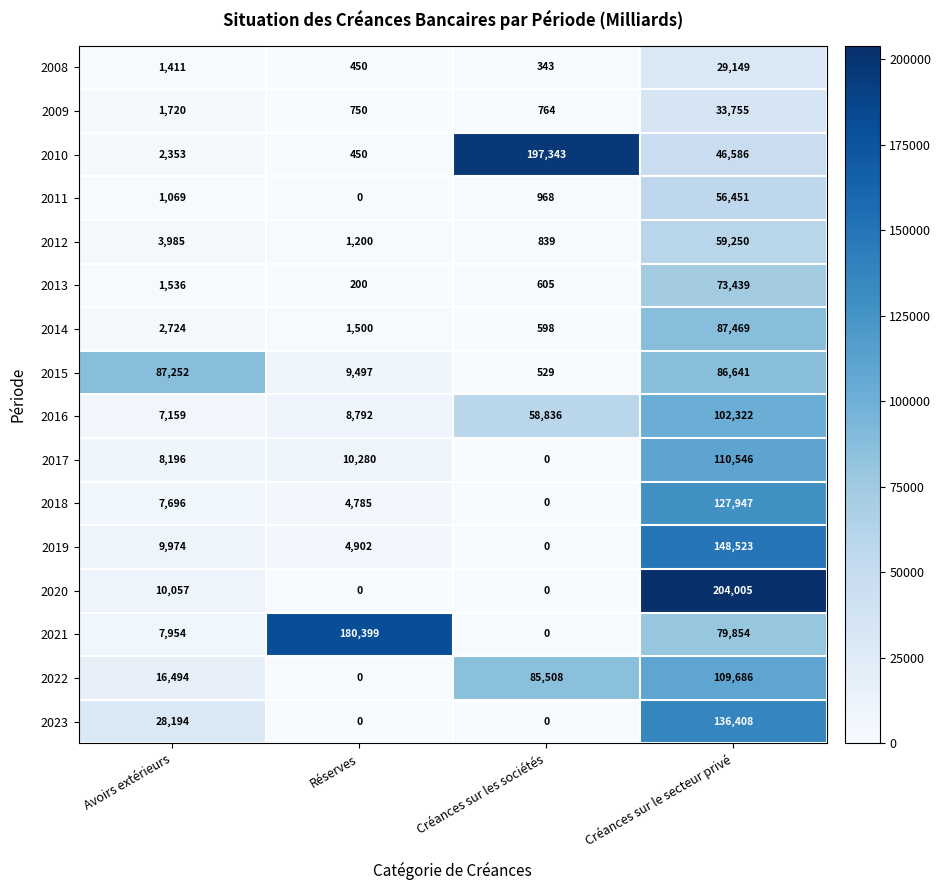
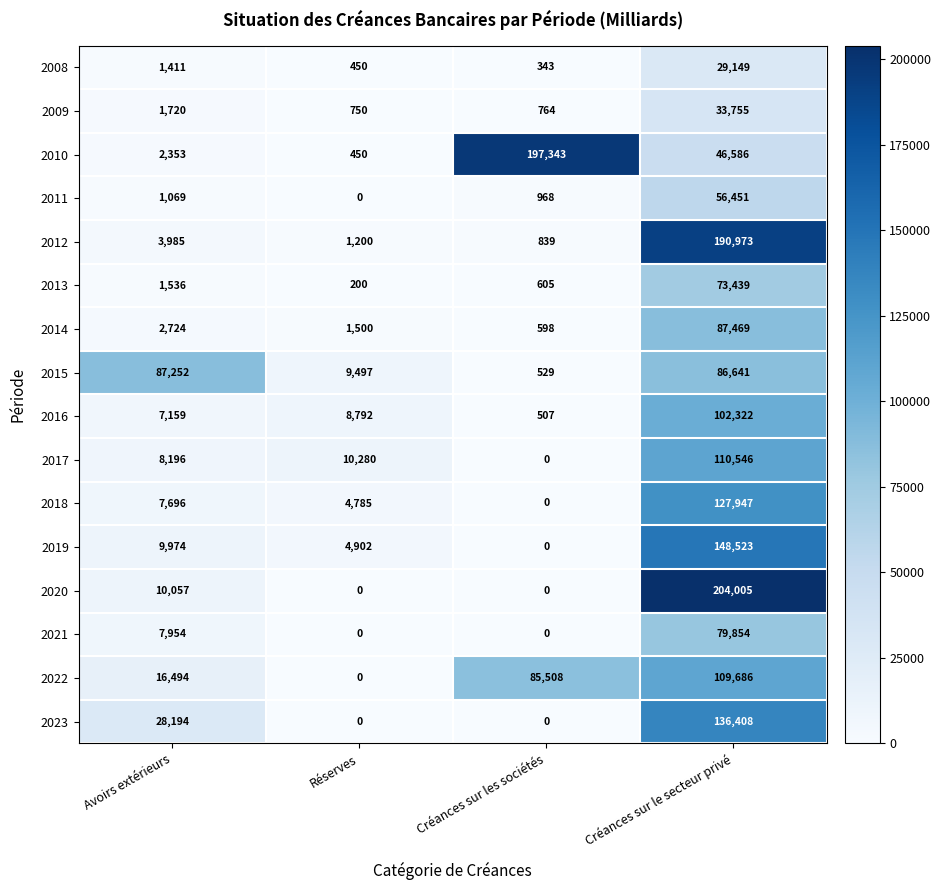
2012, Créances sur le secteur privé: 59,250 -> 190,973
2016, Créances sur les sociétés: 58,836 -> 507
2021, Réserves: 180,399 -> 0
